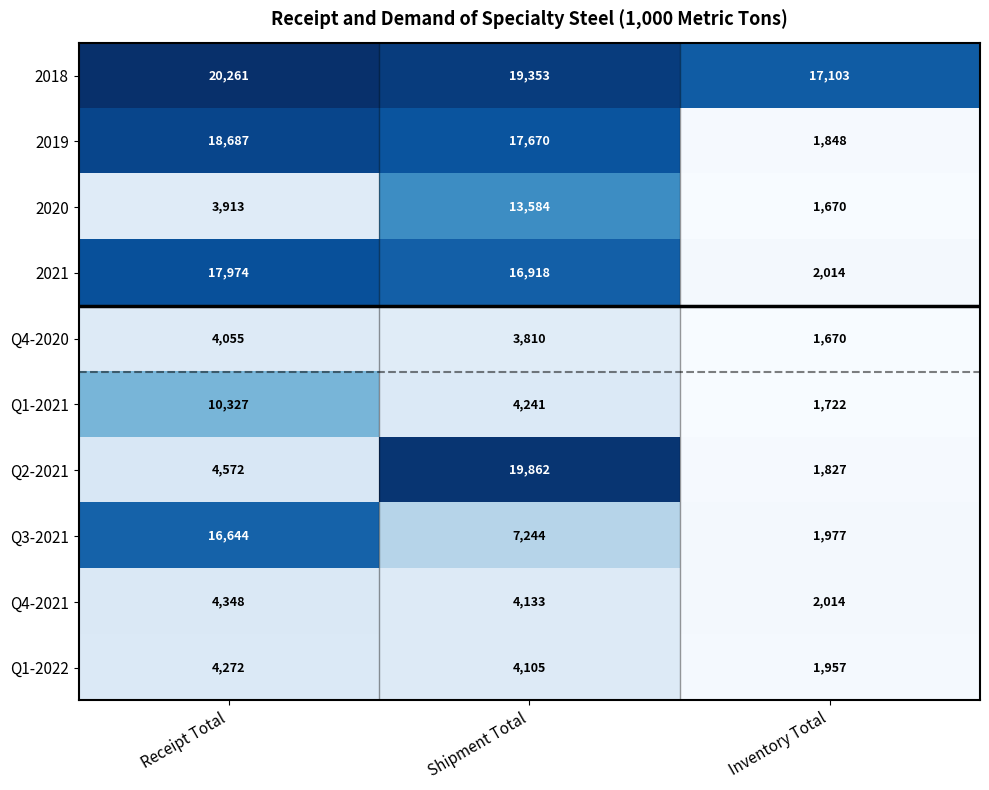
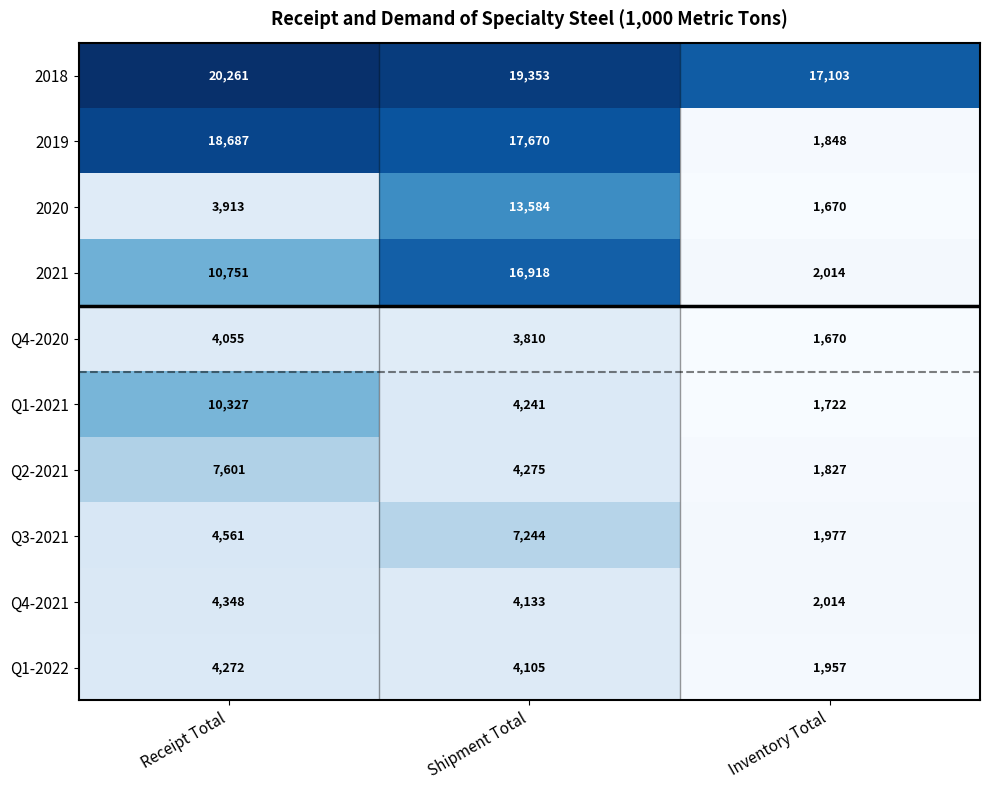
2021, Receipt Total: 17,974 -> 10,751
Q2-2021, Receipt Total: 4,572 -> 7,601
Q2-2021, Shipment Total: 19,862 -> 4,275
Q3-2021, Receipt Total: 16,644 -> 4,561
